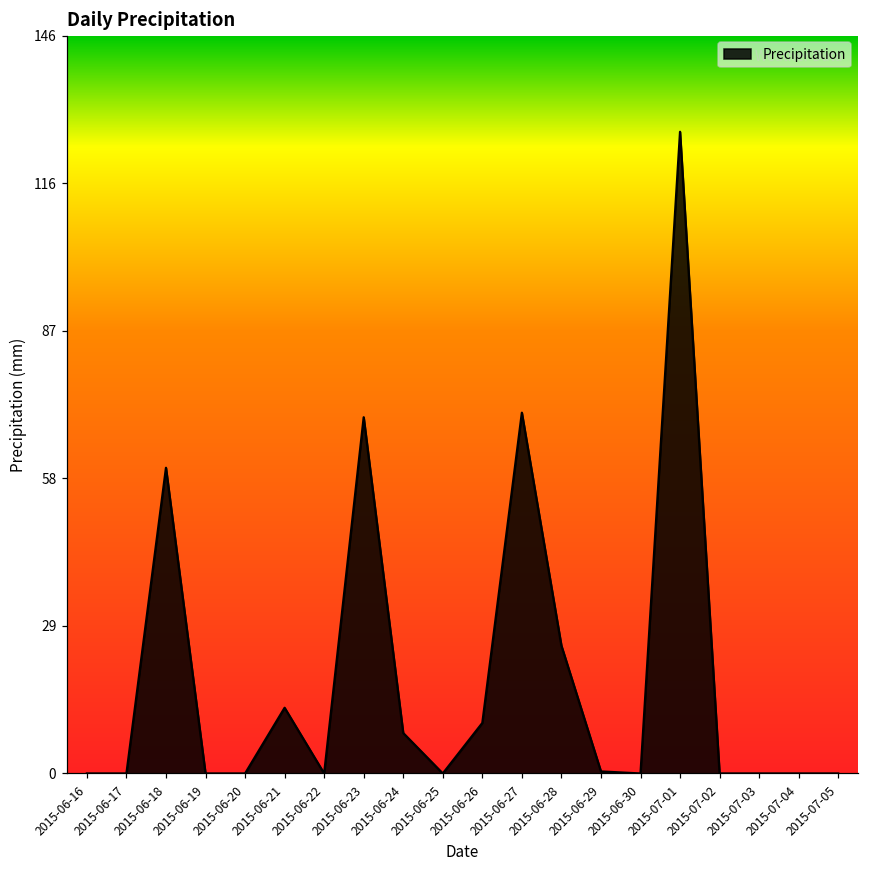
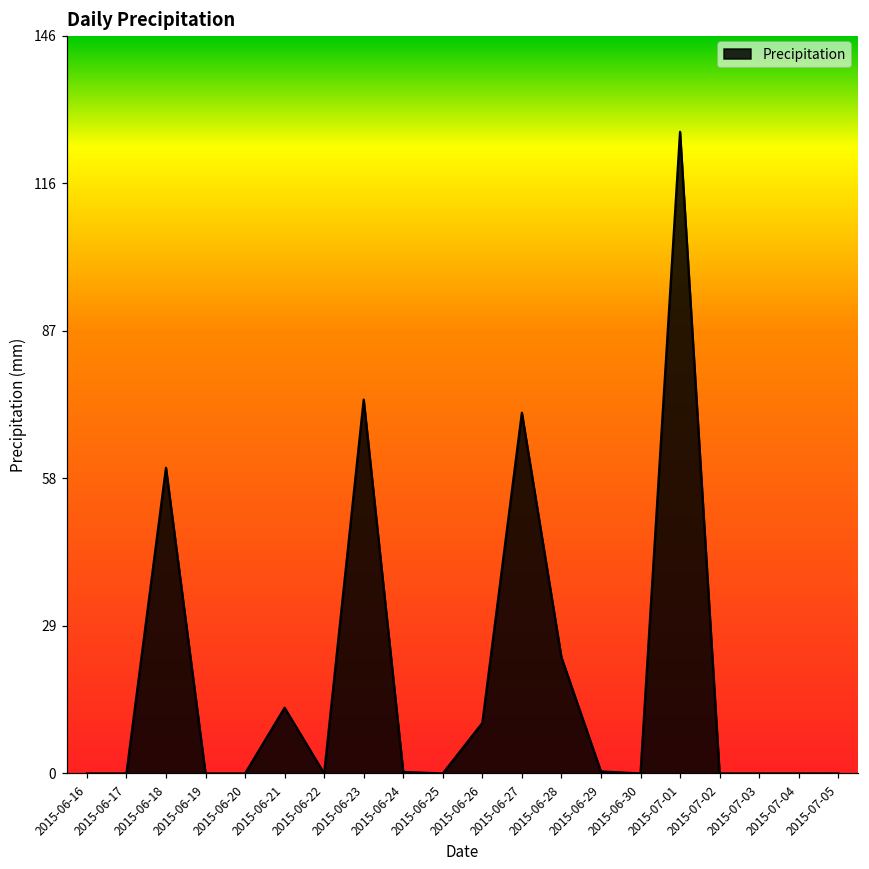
2015-06-23: 71 -> 74
2015-06-24: 8 -> 0
2015-06-28: 25 -> 23
